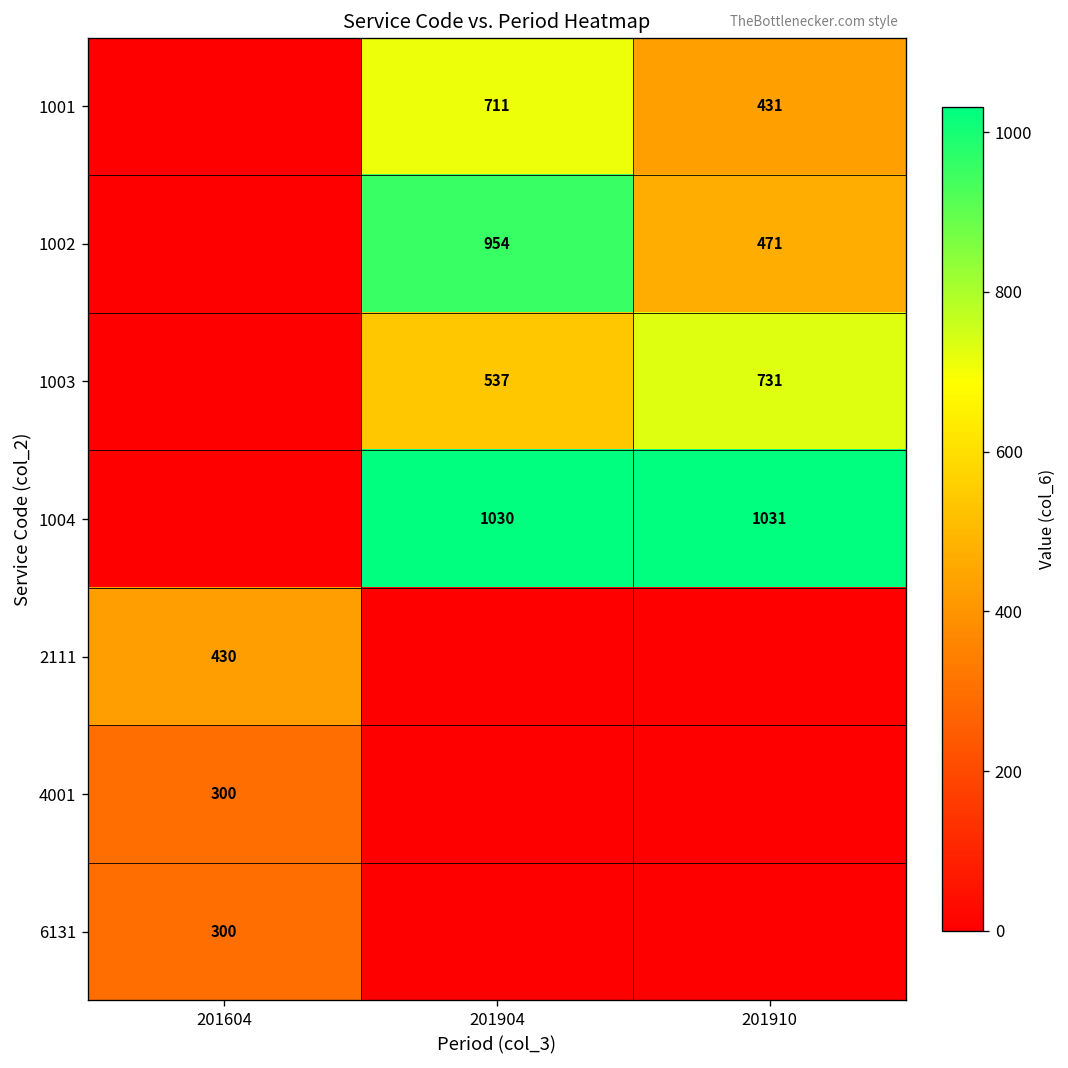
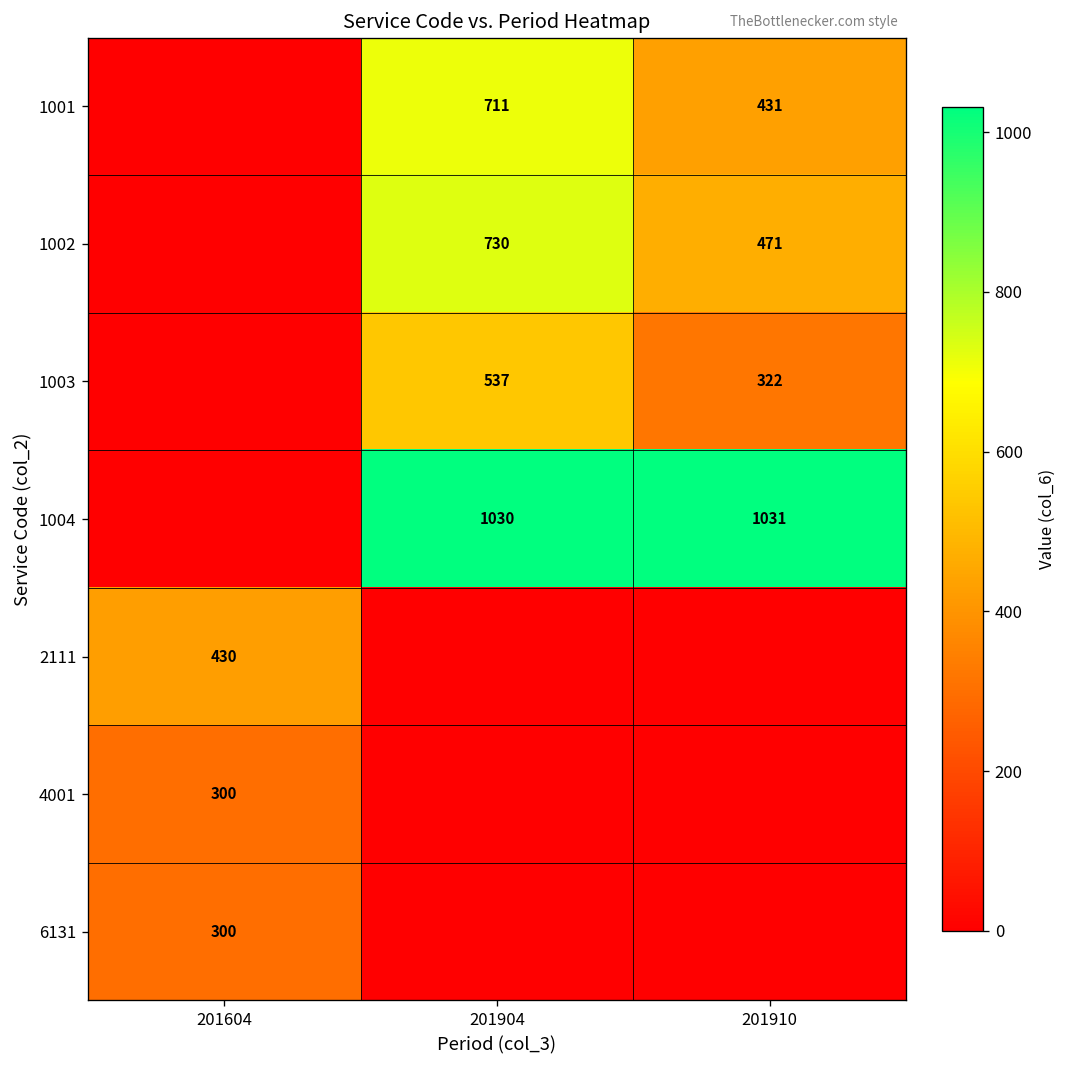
1002, 201904: 954 -> 730
1003, 201910: 731 -> 322
